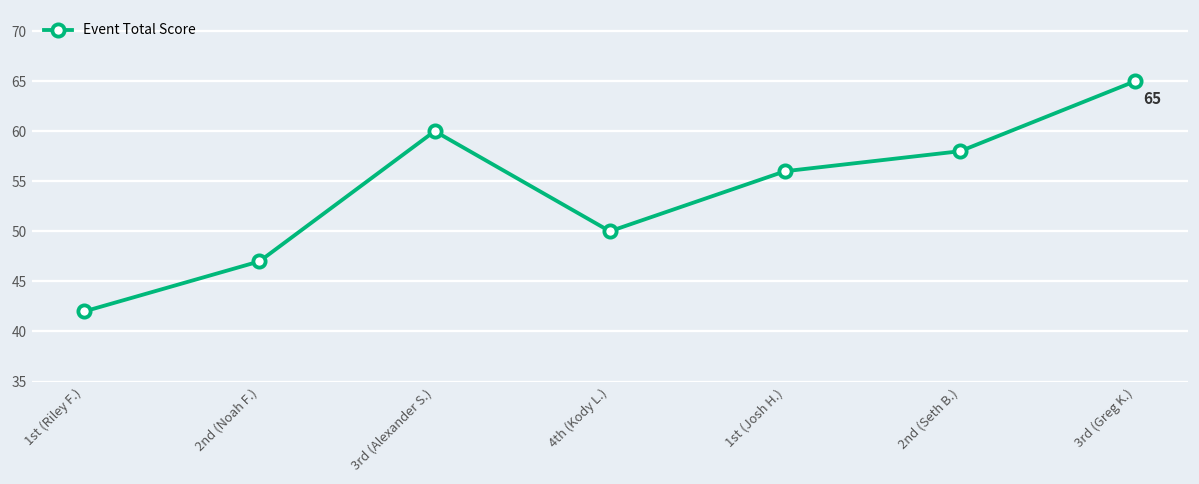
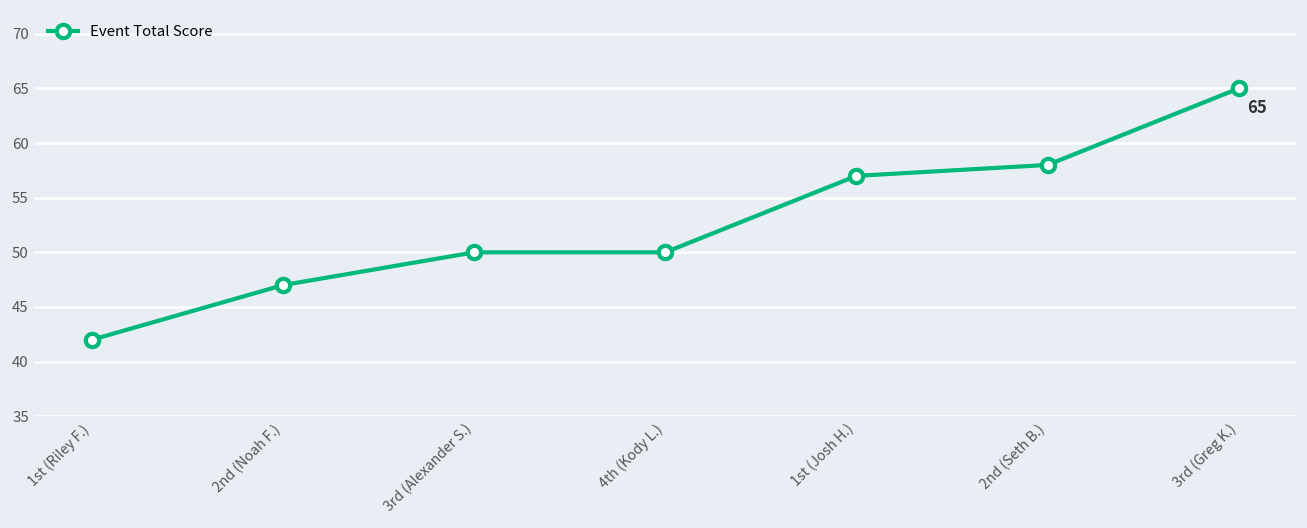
3rd (Alexander S.): 60 -> 50
1st (Josh H.): 56 -> 57
